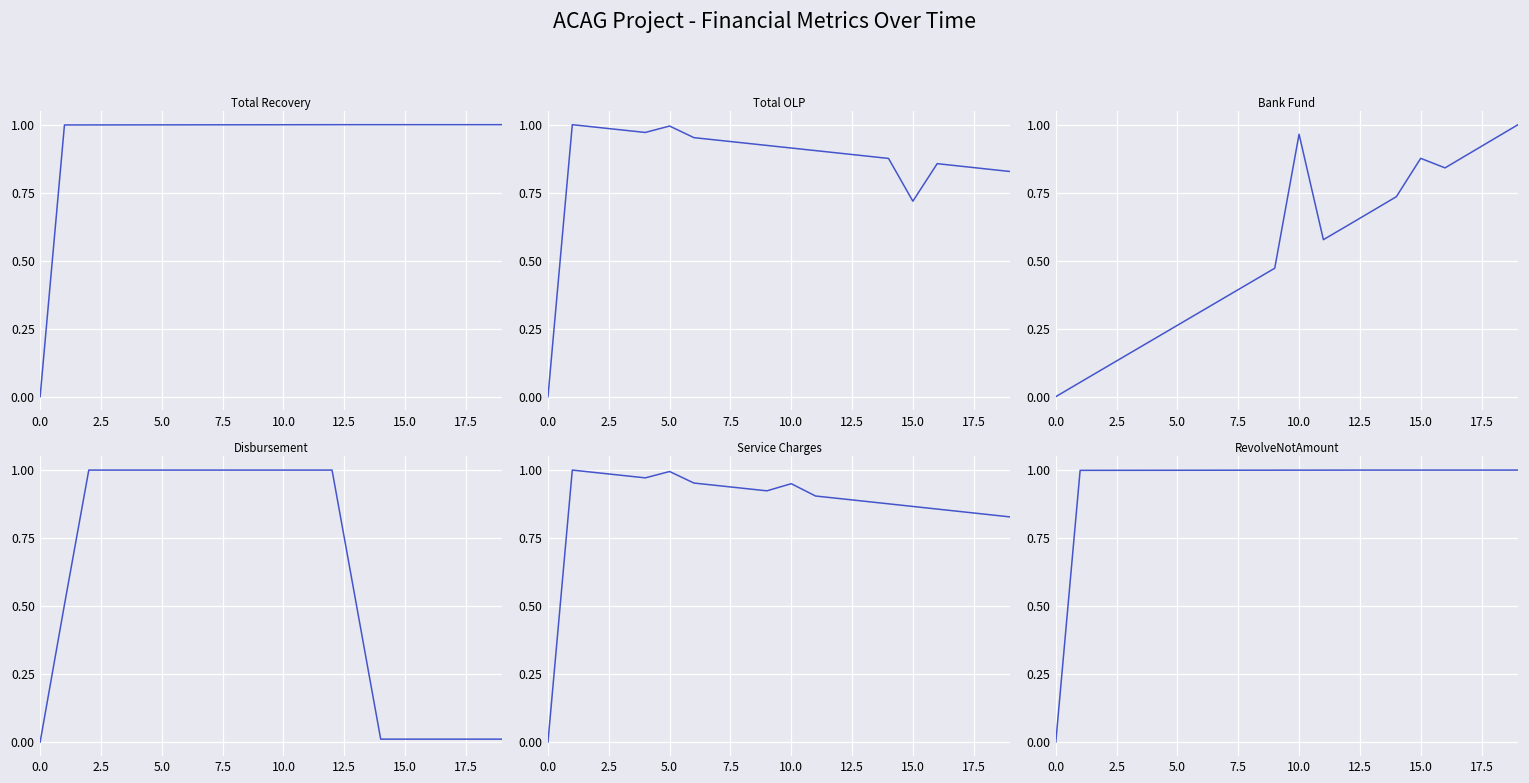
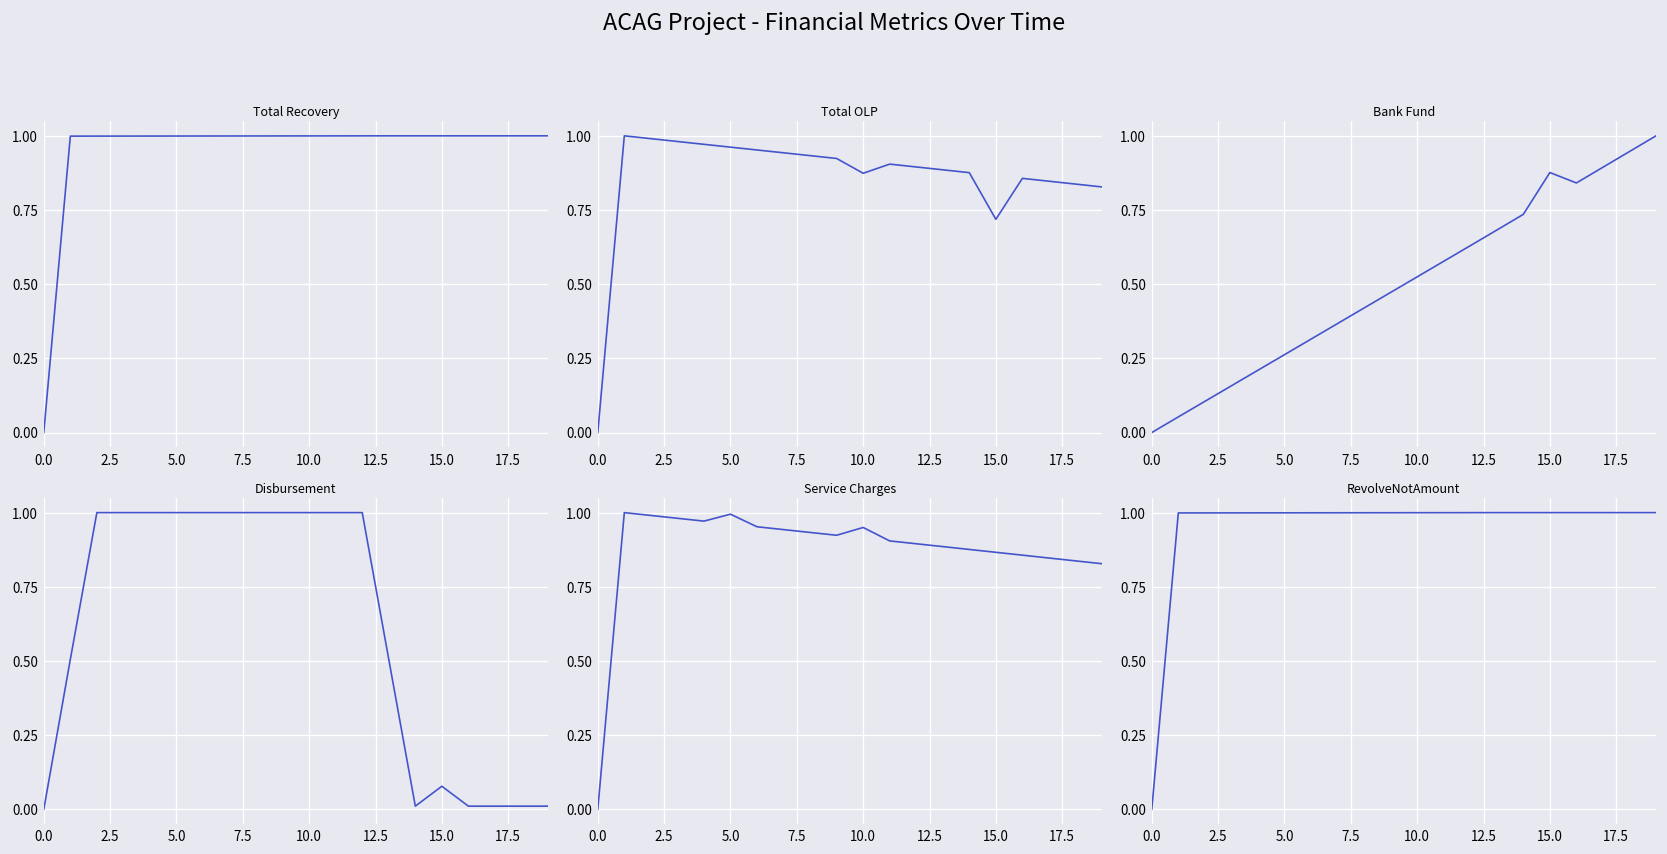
Total OLP, 5.0: 1.00 -> 0.96
Total OLP, 10.0: 0.91 -> 0.87
Bank Fund, 10.0: 0.96 -> 0.52
Disbursement, 15.0: 0.01 -> 0.08
